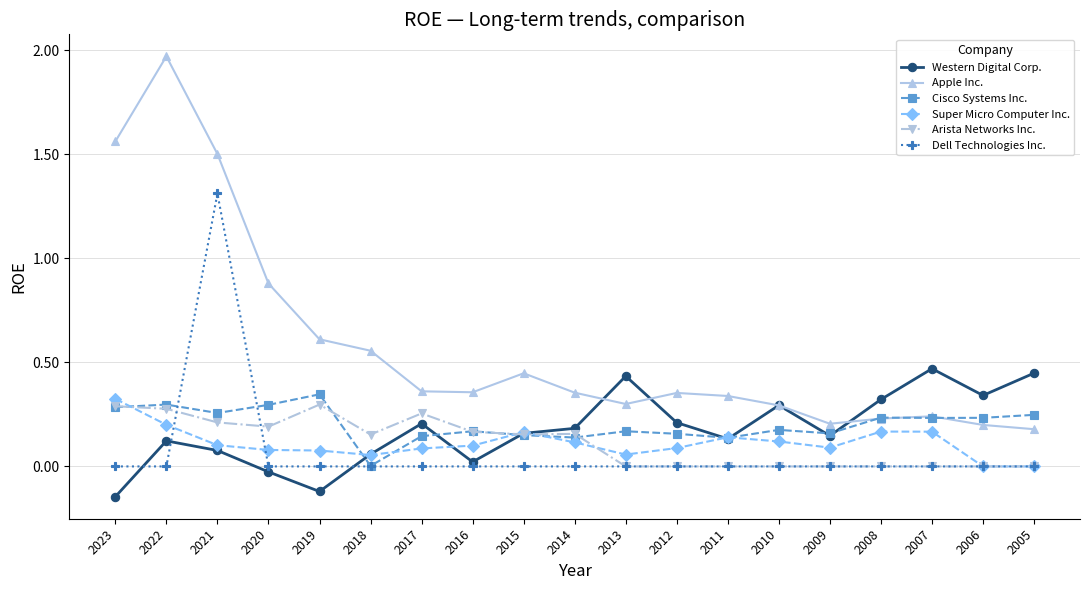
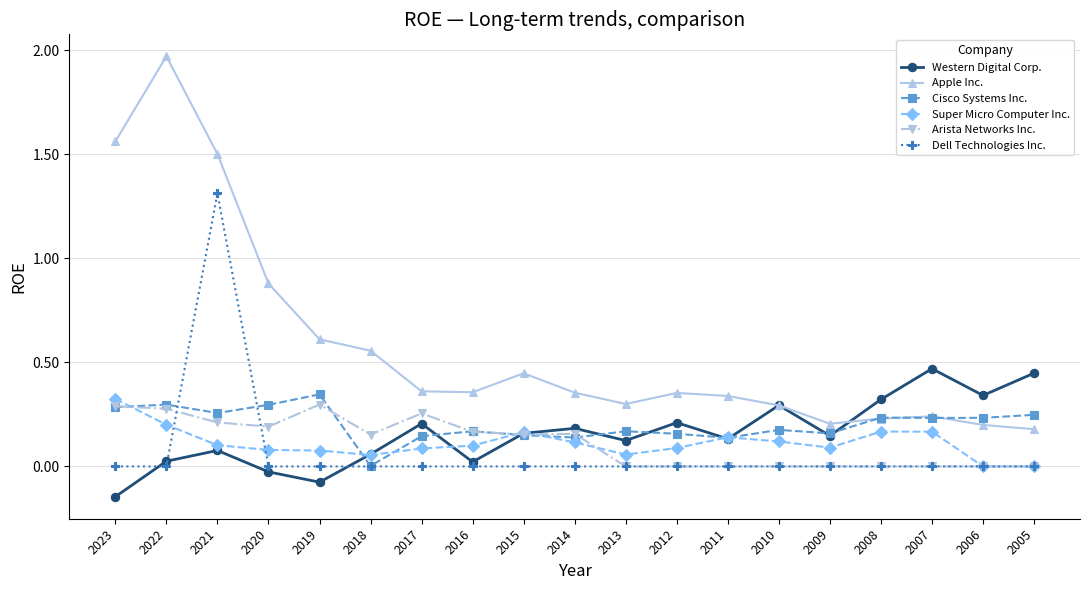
Western Digital Corp., 2022: 0.12 -> 0.03
Western Digital Corp., 2019: -0.12 -> -0.08
Western Digital Corp., 2013: 0.43 -> 0.12
